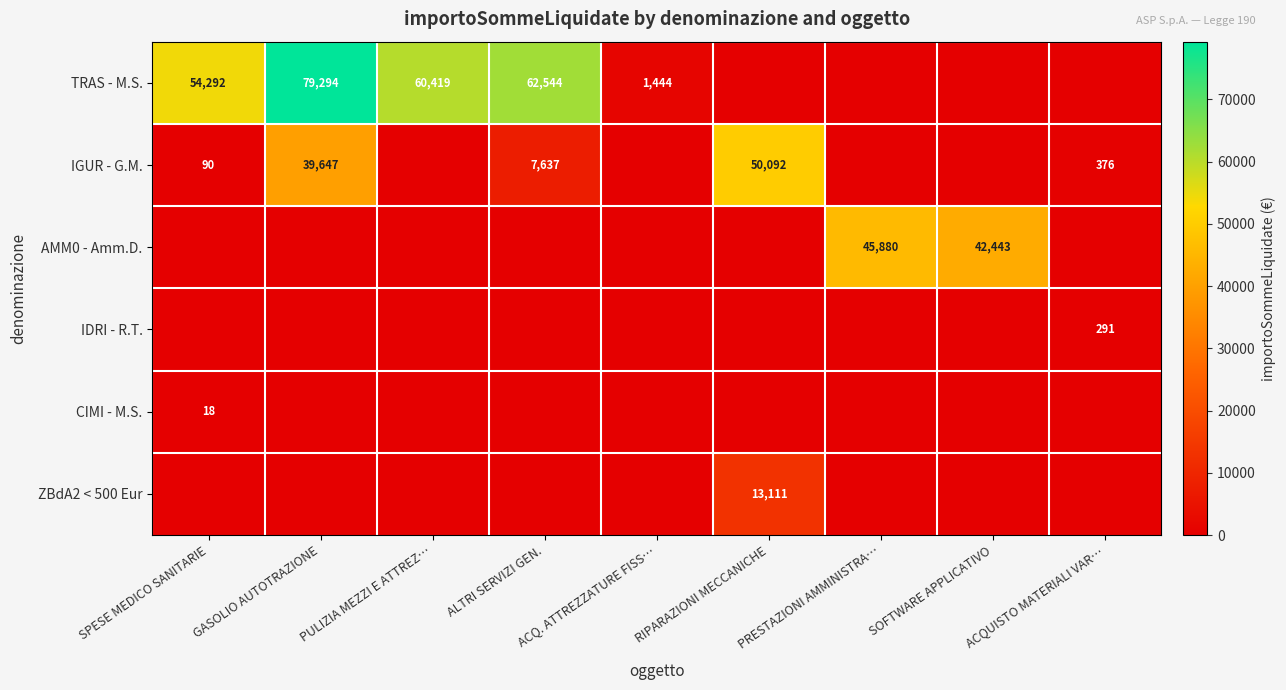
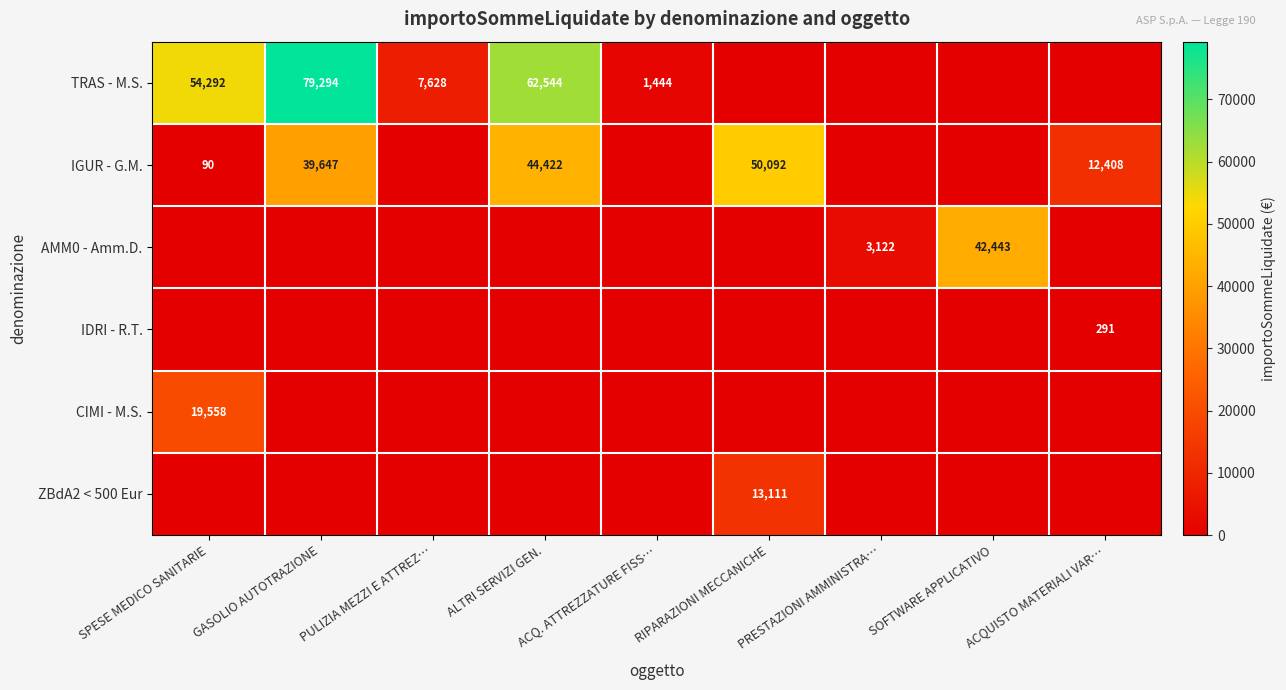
TRAS - M.S., PULIZIA MEZZI E ATTREZ…: 60,419 -> 7,628
IGUR - G.M., ALTRI SERVIZI GEN.: 7,637 -> 44,422
IGUR - G.M., ACQUISTO MATERIALI VAR…: 376 -> 12,408
AMM0 - Amm.D., PRESTAZIONI AMMINISTRA…: 45,880 -> 3,122
CIMI - M.S., SPESE MEDICO SANITARIE: 18 -> 19,558
